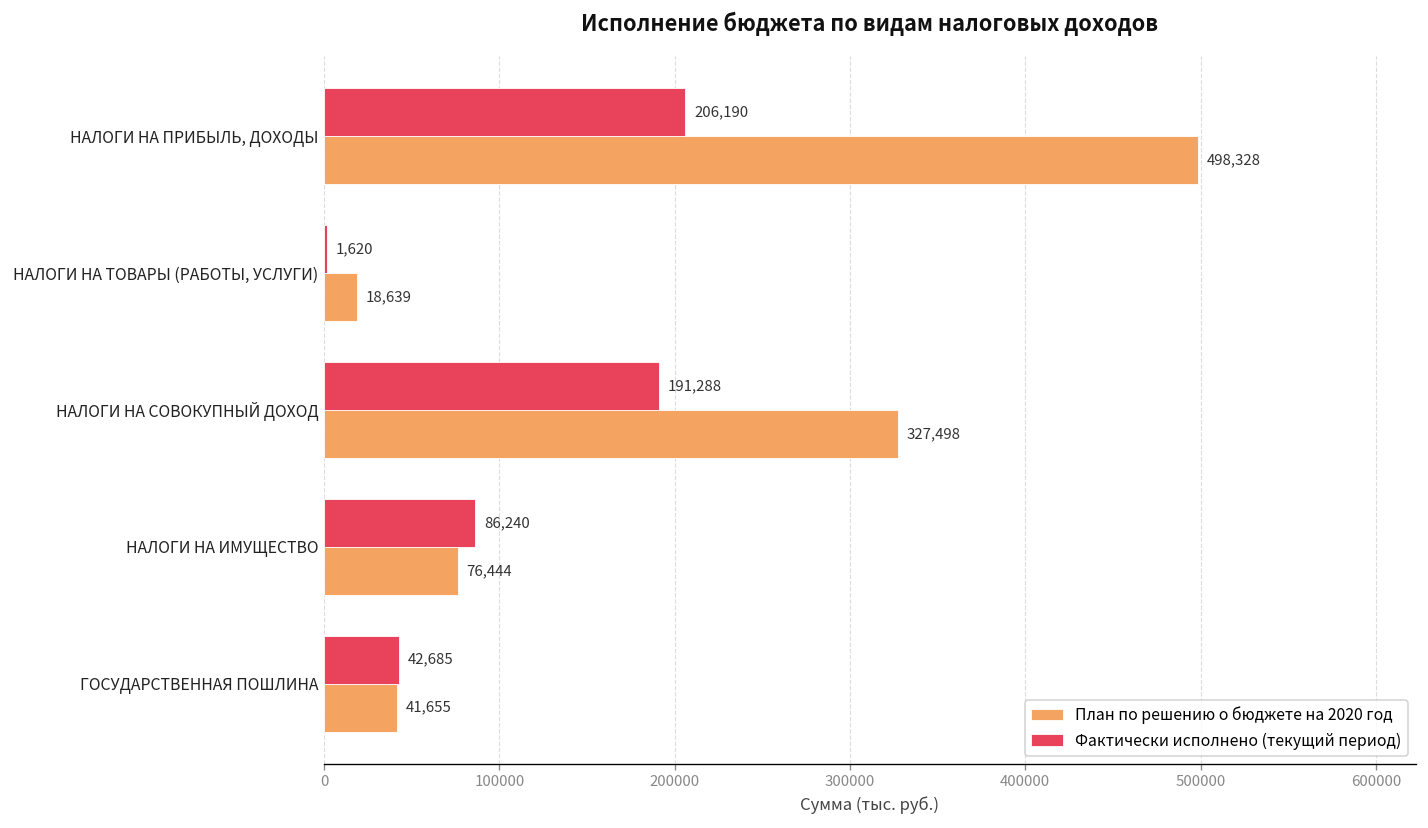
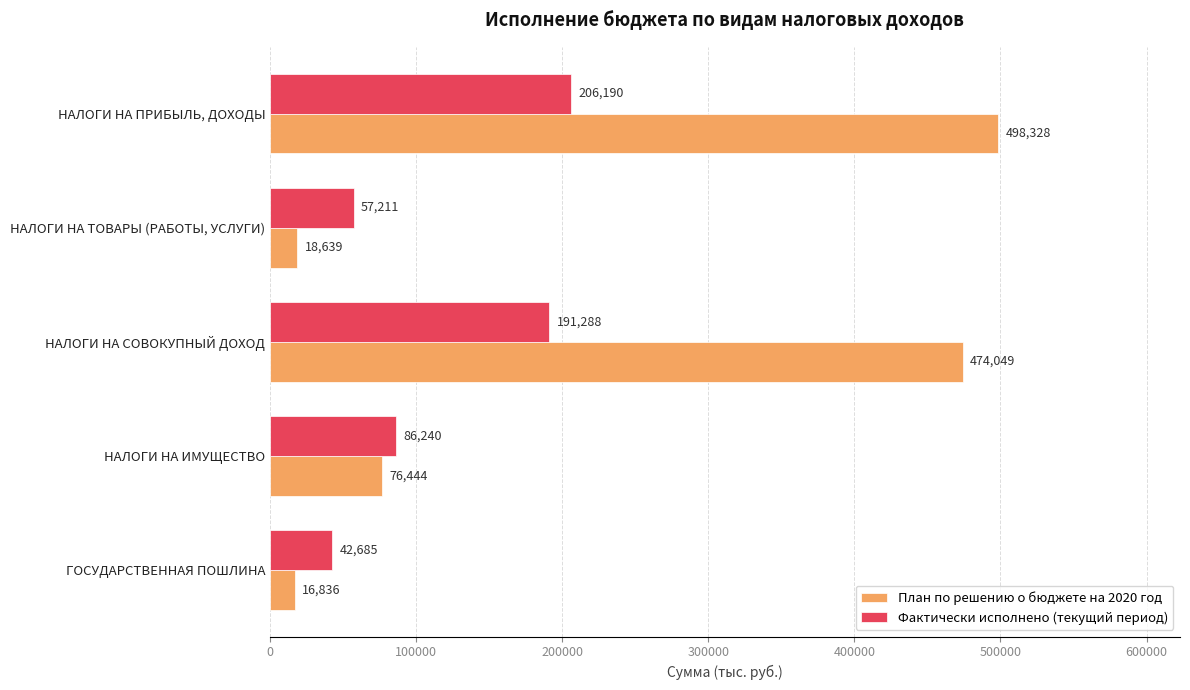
Фактически исполнено (текущий период), НАЛОГИ НА ТОВАРЫ (РАБОТЫ, УСЛУГИ): 1,620 -> 57,211
План по решению о бюджете на 2020 год, НАЛОГИ НА СОВОКУПНЫЙ ДОХОД: 327,498 -> 474,049
План по решению о бюджете на 2020 год, ГОСУДАРСТВЕННАЯ ПОШЛИНА: 41,655 -> 16,836
